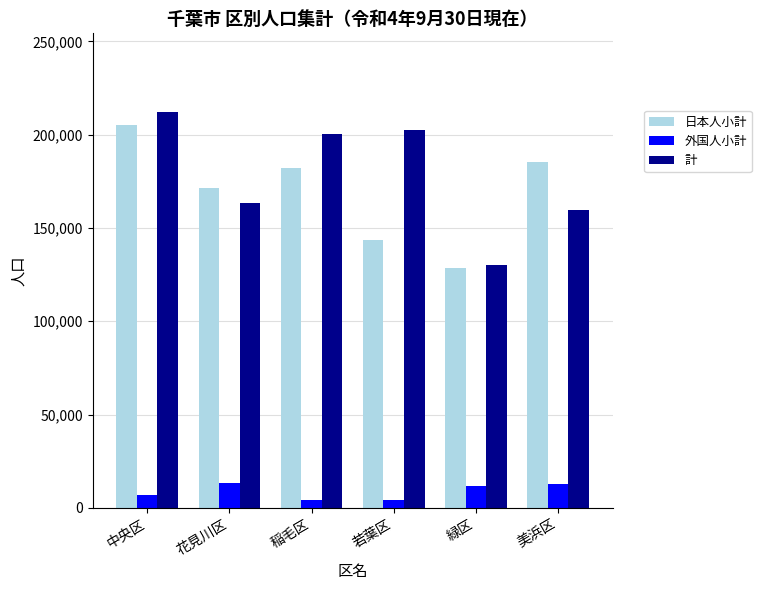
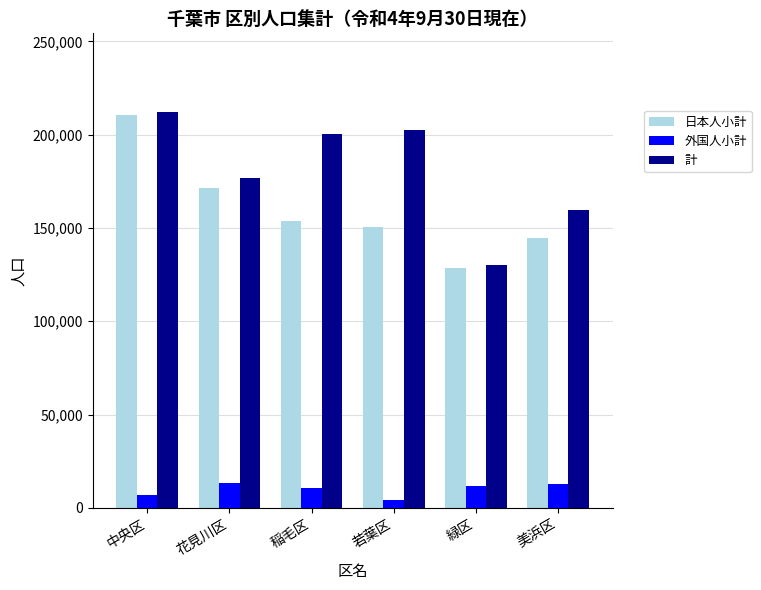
日本人小計, 中央区: 205,000 -> 211,000
計, 花見川区: 163,000 -> 177,000
日本人小計, 稲毛区: 182,000 -> 154,000
外国人小計, 稲毛区: 4,000 -> 11,000
日本人小計, 若葉区: 144,000 -> 151,000
日本人小計, 美浜区: 185,000 -> 145,000
